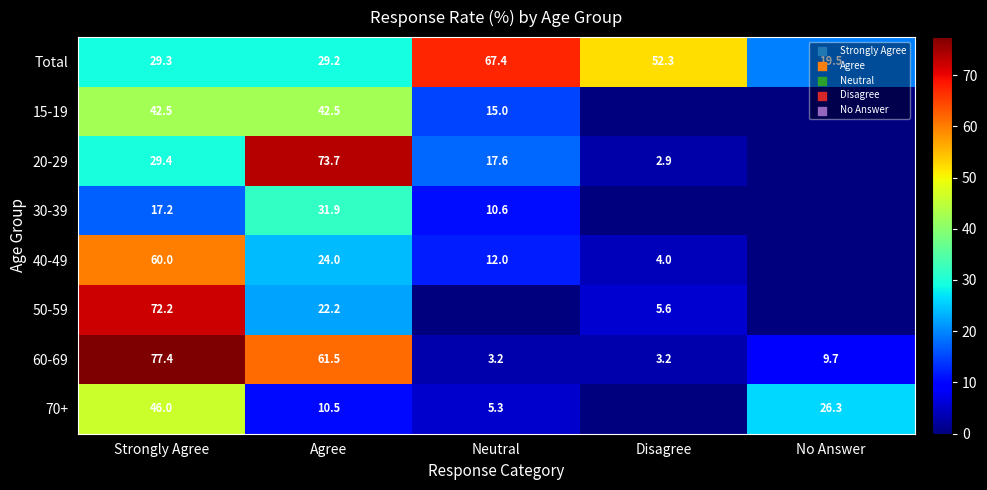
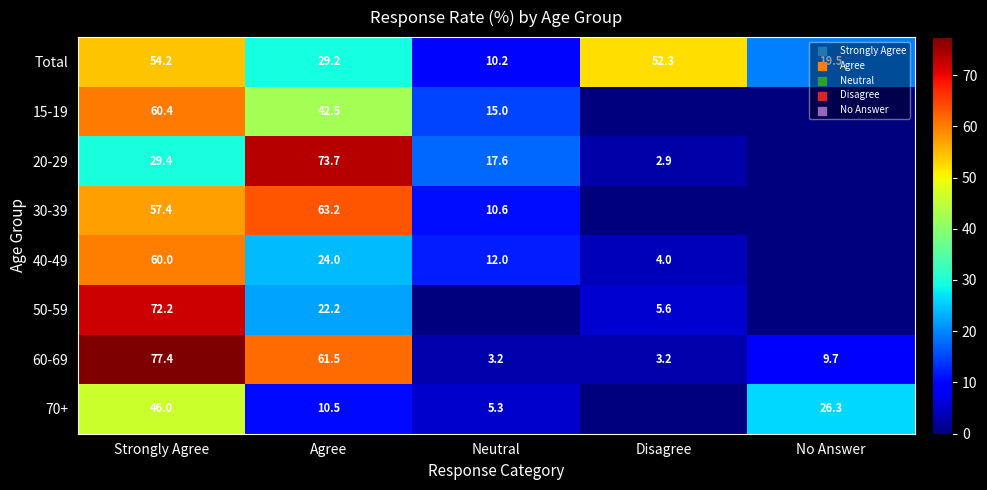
Total, Strongly Agree: 29.3 -> 54.2
Total, Neutral: 67.4 -> 10.2
15-19, Strongly Agree: 42.5 -> 60.4
30-39, Strongly Agree: 17.2 -> 57.4
30-39, Agree: 31.9 -> 63.2
